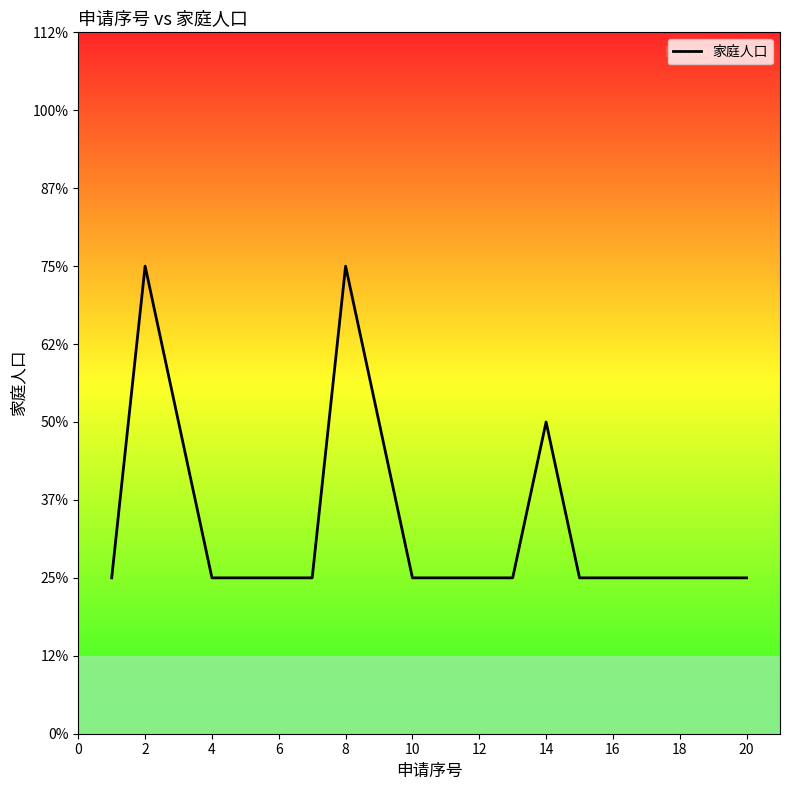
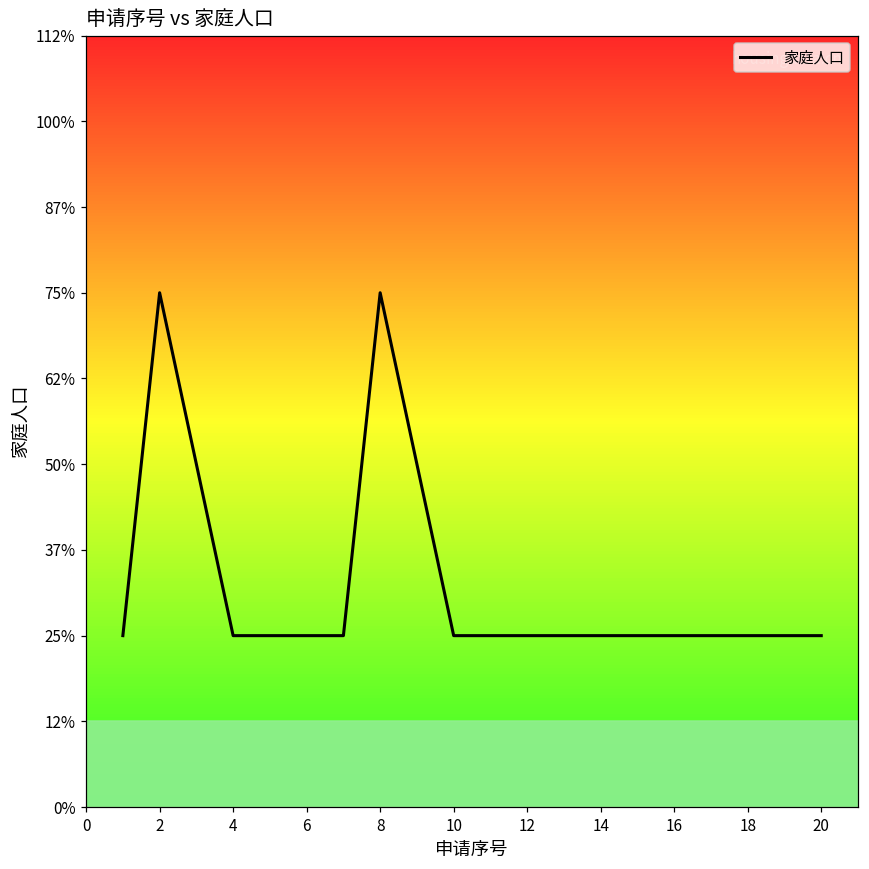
14: 50% -> 25%
